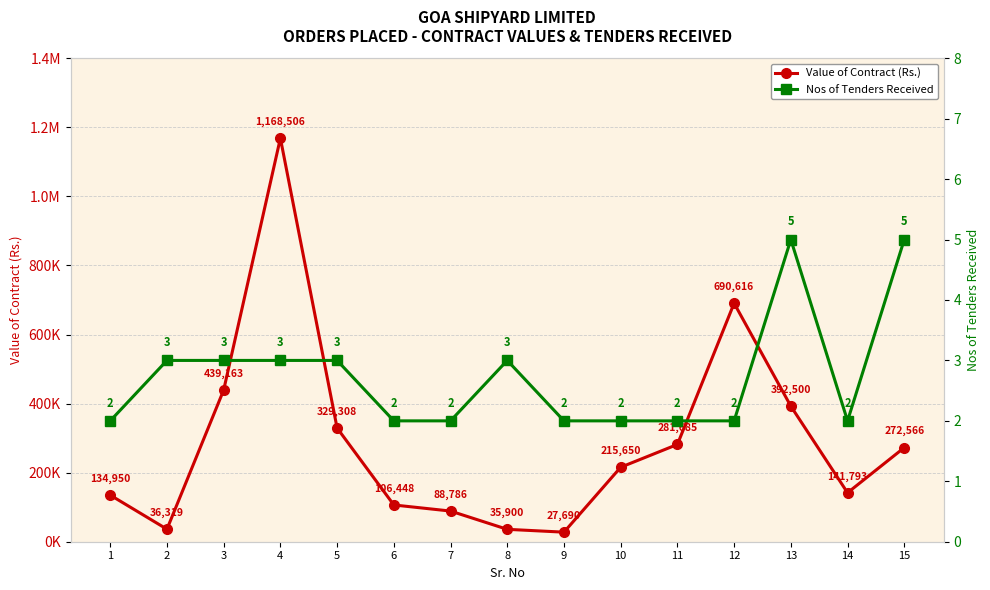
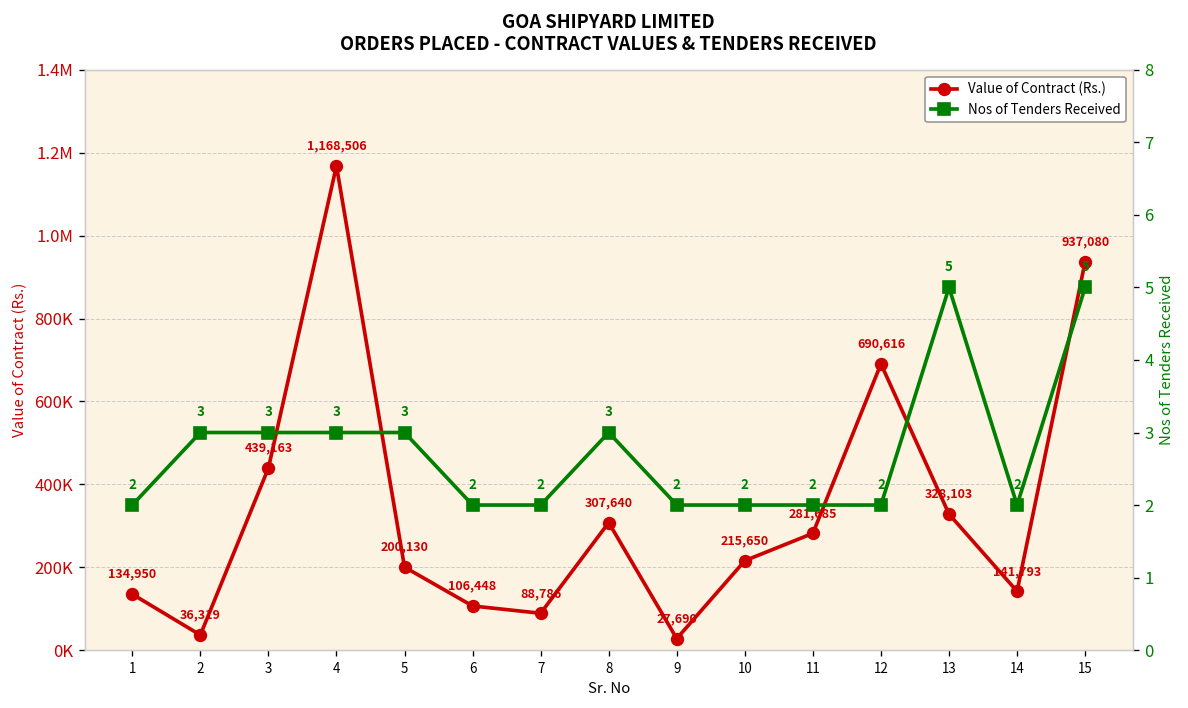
Value of Contract (Rs.), 5: 329,308 -> 200,130
Value of Contract (Rs.), 8: 35,900 -> 307,640
Value of Contract (Rs.), 13: 392,500 -> 328,103
Value of Contract (Rs.), 15: 272,566 -> 937,080
